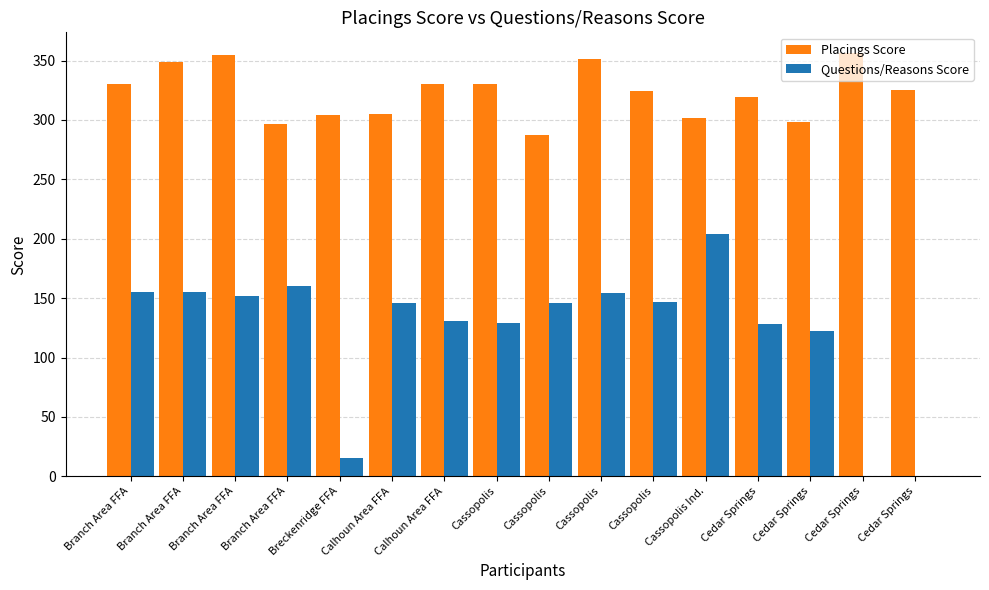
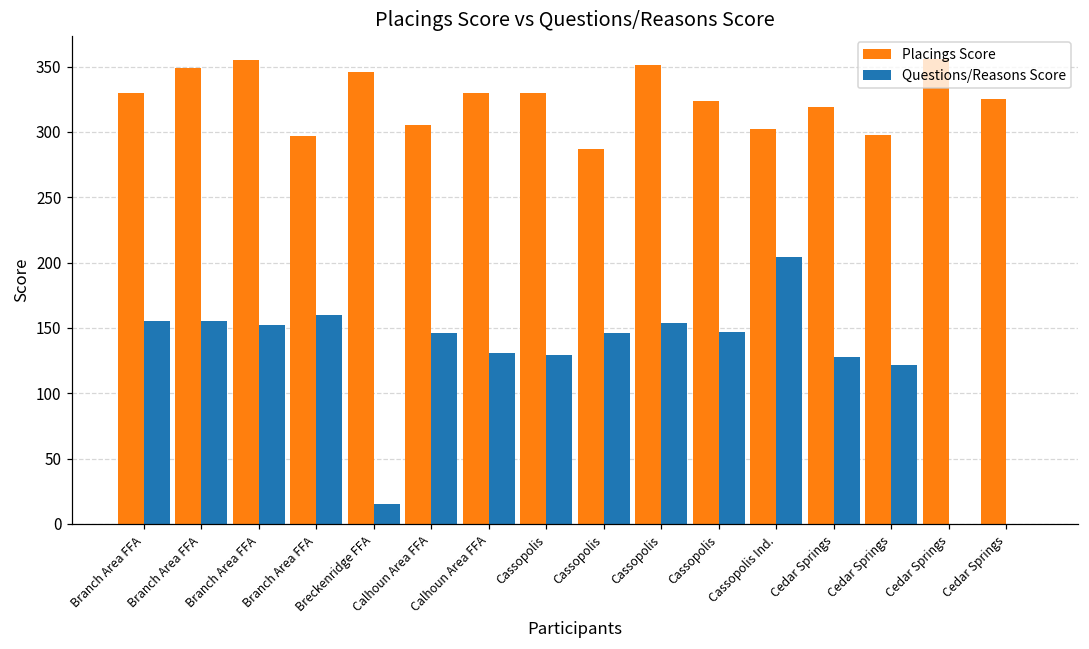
Placings Score, Breckenridge FFA: 304 -> 346
